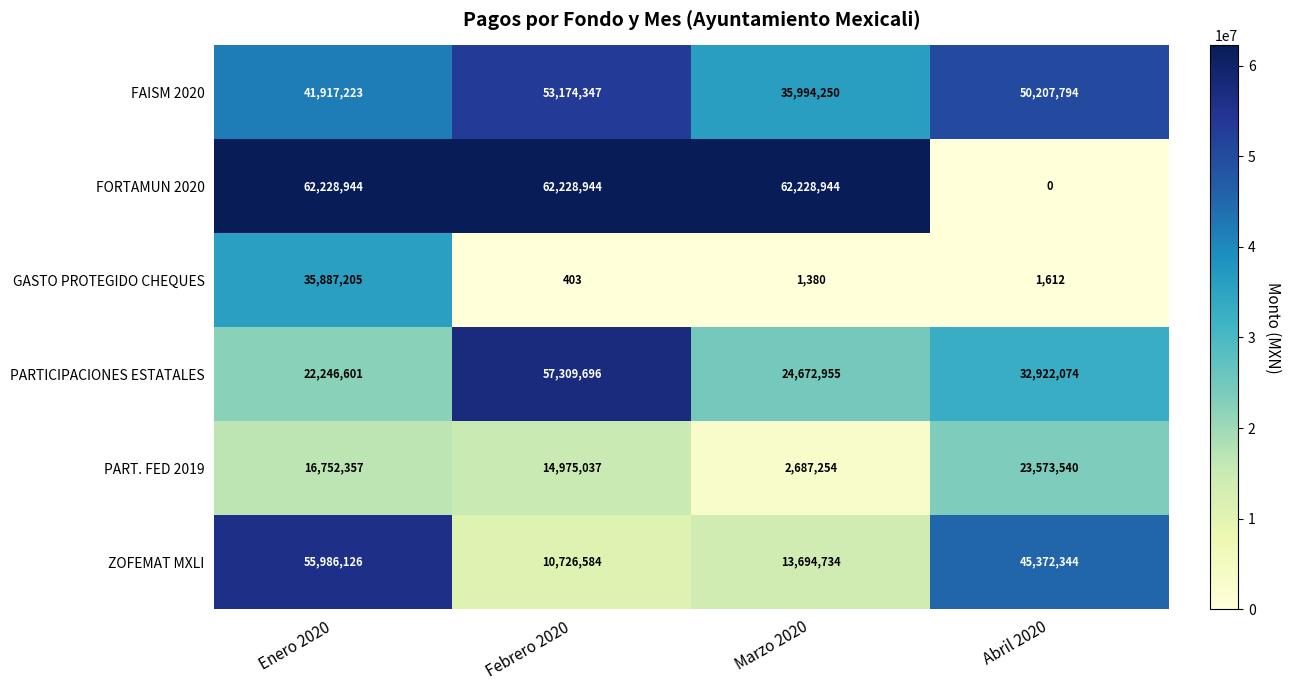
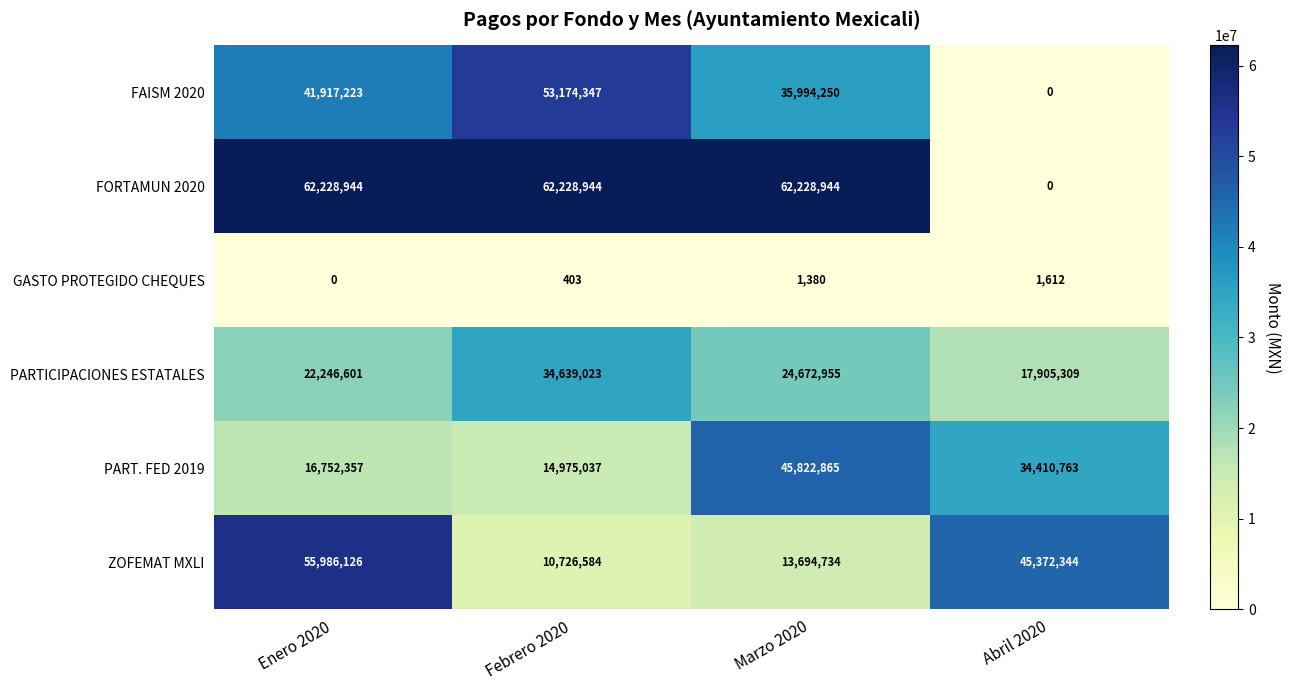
FAISM 2020, Abril 2020: 50,207,794 -> 0
GASTO PROTEGIDO CHEQUES, Enero 2020: 35,887,205 -> 0
PARTICIPACIONES ESTATALES, Febrero 2020: 57,309,696 -> 34,639,023
PARTICIPACIONES ESTATALES, Abril 2020: 32,922,074 -> 17,905,309
PART. FED 2019, Marzo 2020: 2,687,254 -> 45,822,865
PART. FED 2019, Abril 2020: 23,573,540 -> 34,410,763
